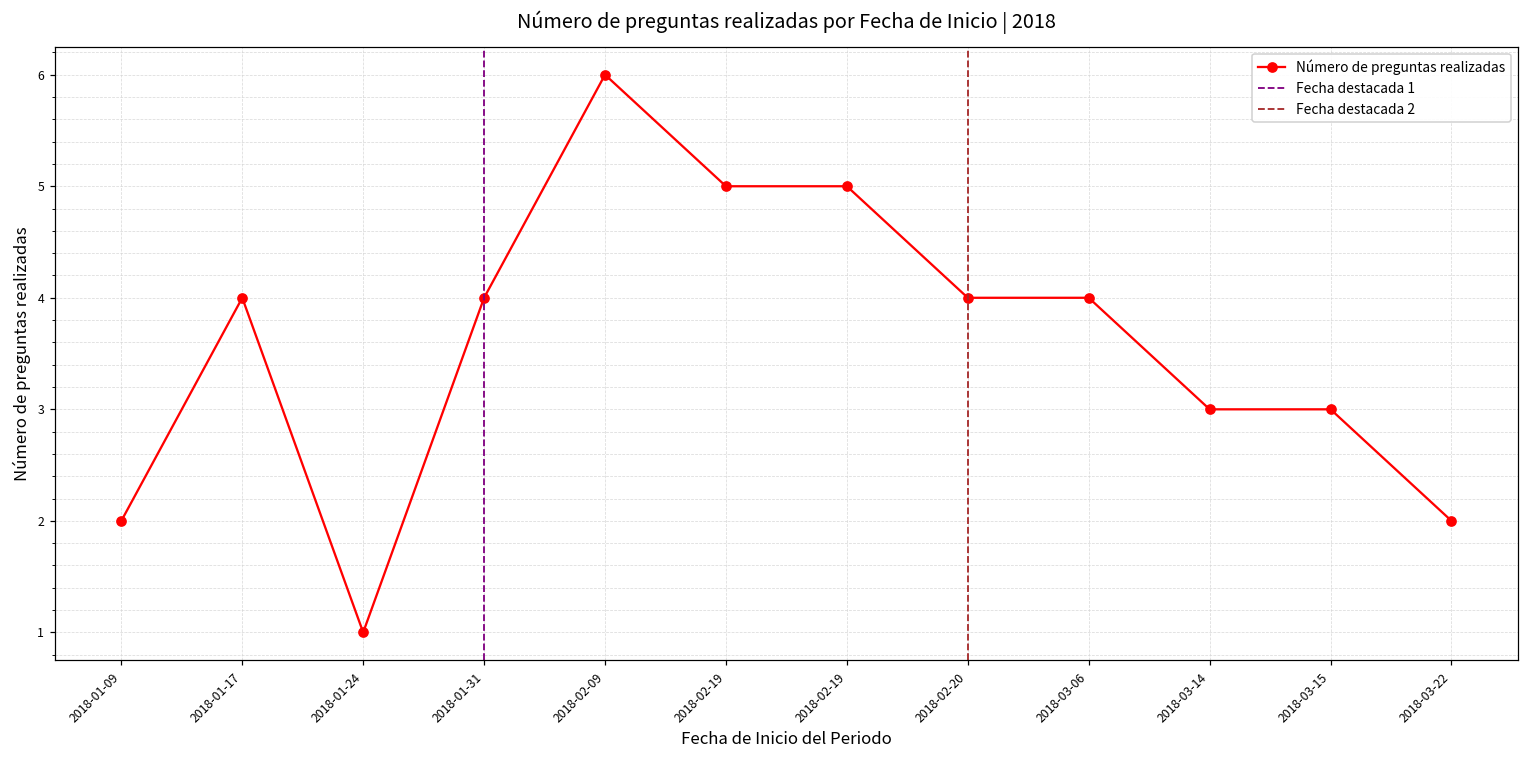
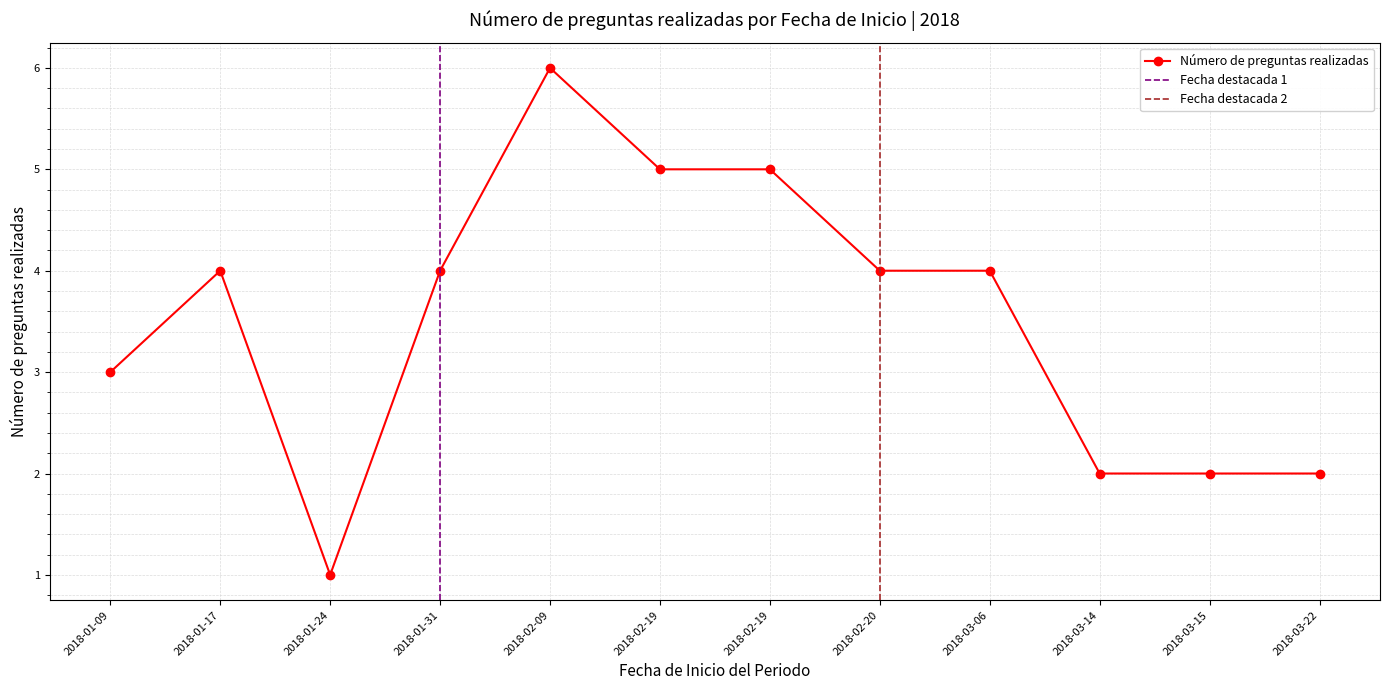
2018-01-09: 2 -> 3
2018-03-14: 3 -> 2
2018-03-15: 3 -> 2
